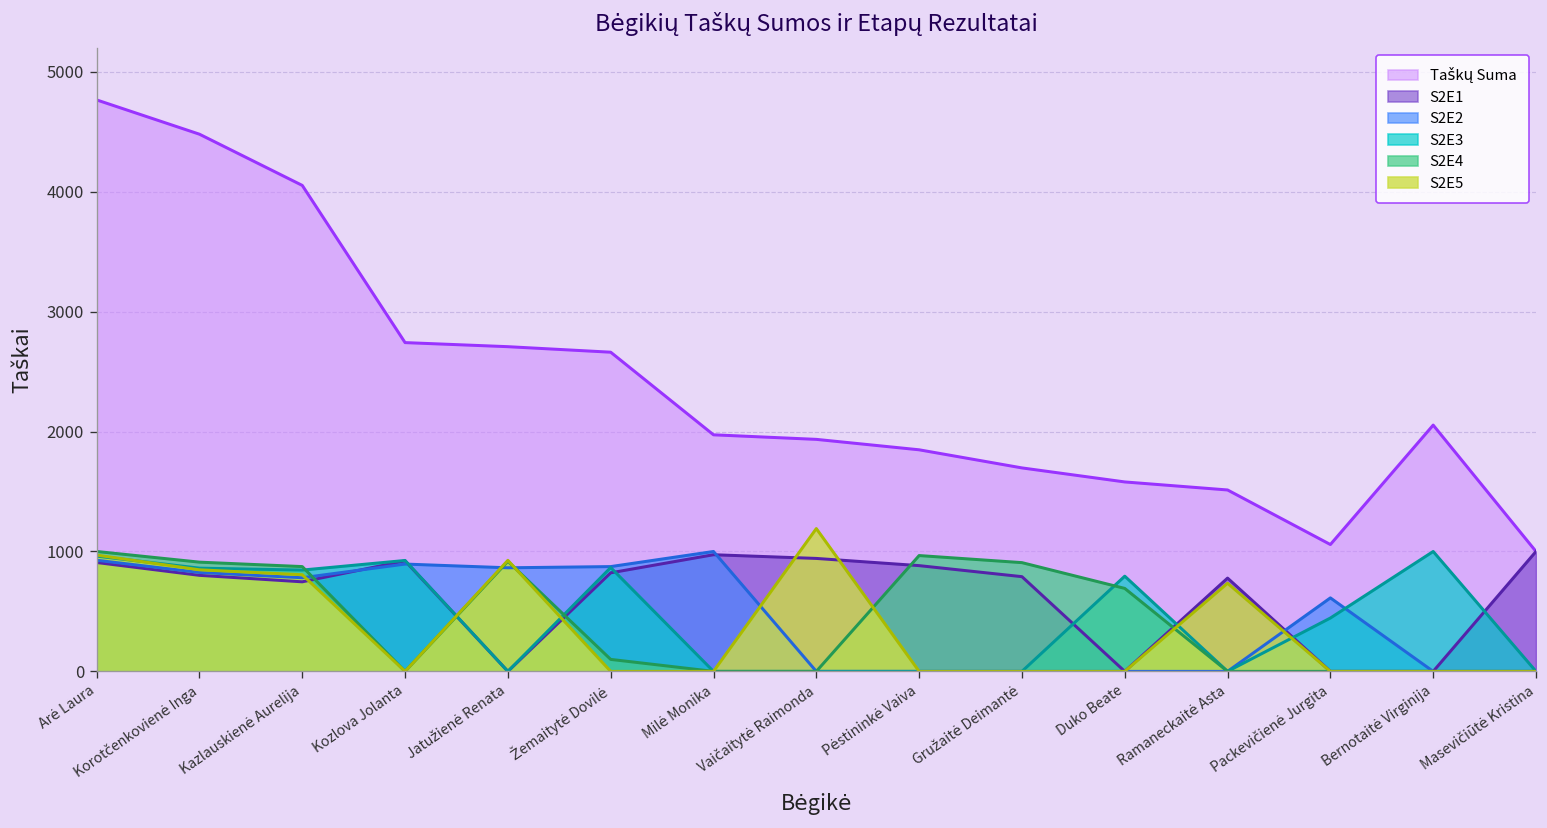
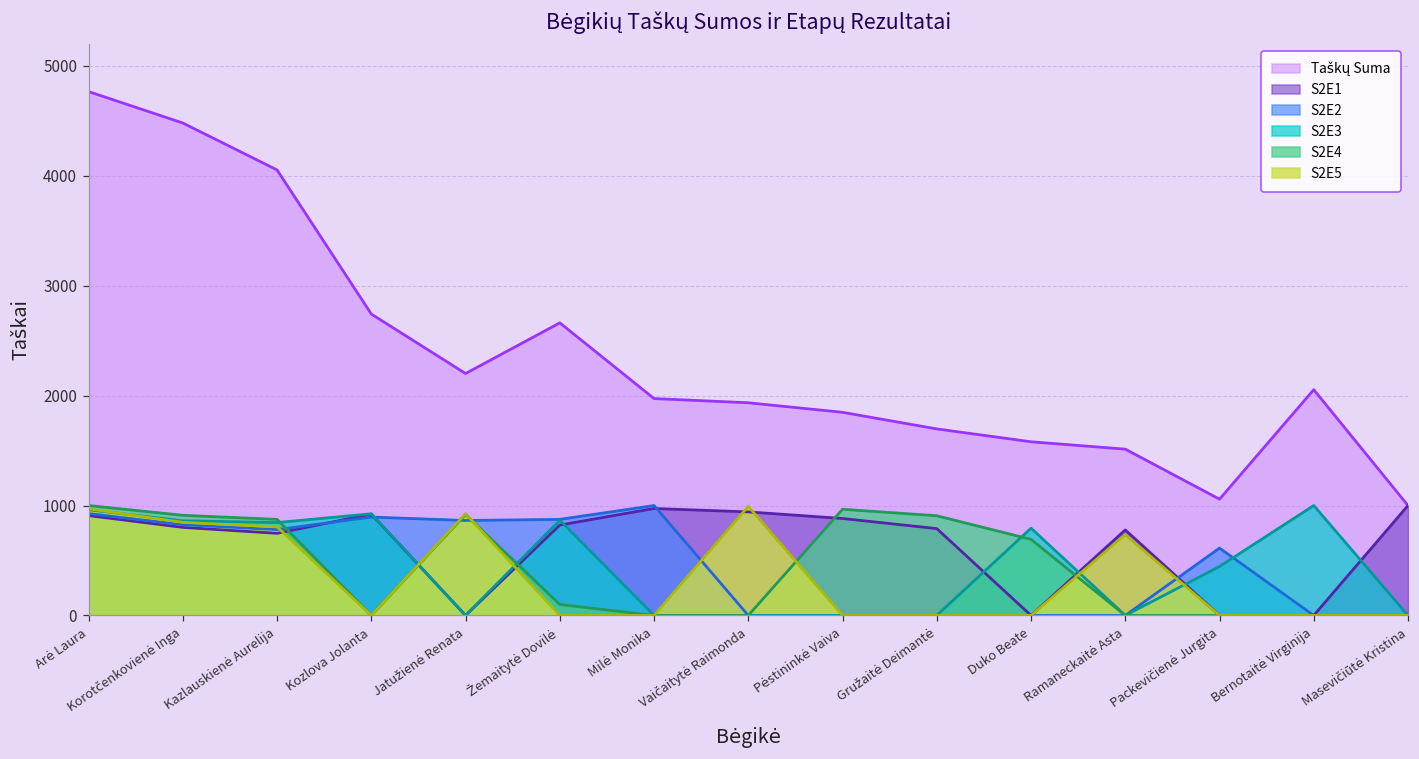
Taškų Suma, Jatužienė Renata: 2700 -> 2200
S2E5, Vaičaitytė Raimonda: 1200 -> 1000
